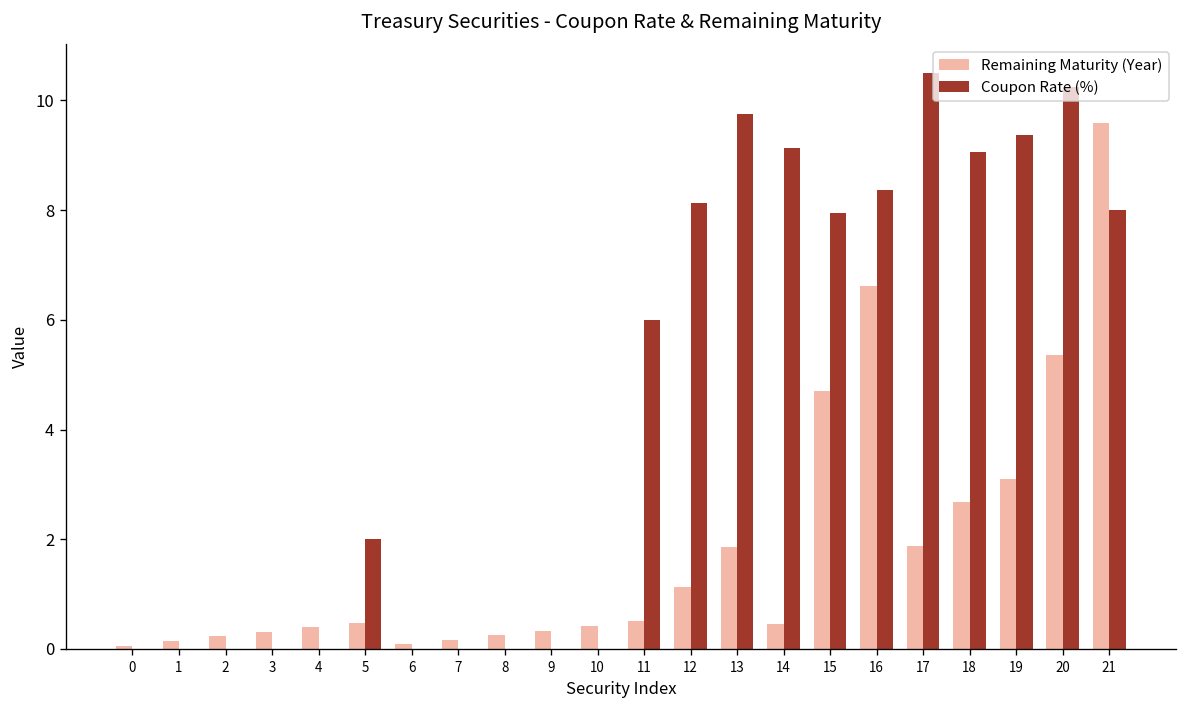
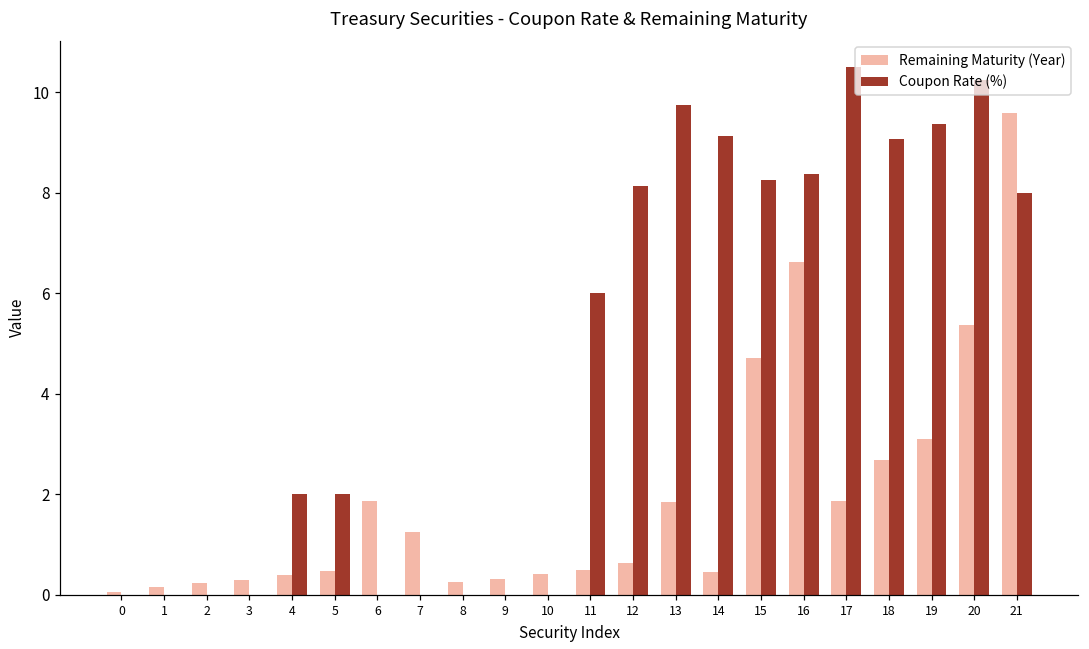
Coupon Rate (%), 4: 0 -> 2
Remaining Maturity (Year), 6: 0.1 -> 1.9
Remaining Maturity (Year), 7: 0.2 -> 1.3
Remaining Maturity (Year), 12: 1.1 -> 0.6
Coupon Rate (%), 15: 8.0 -> 8.3
